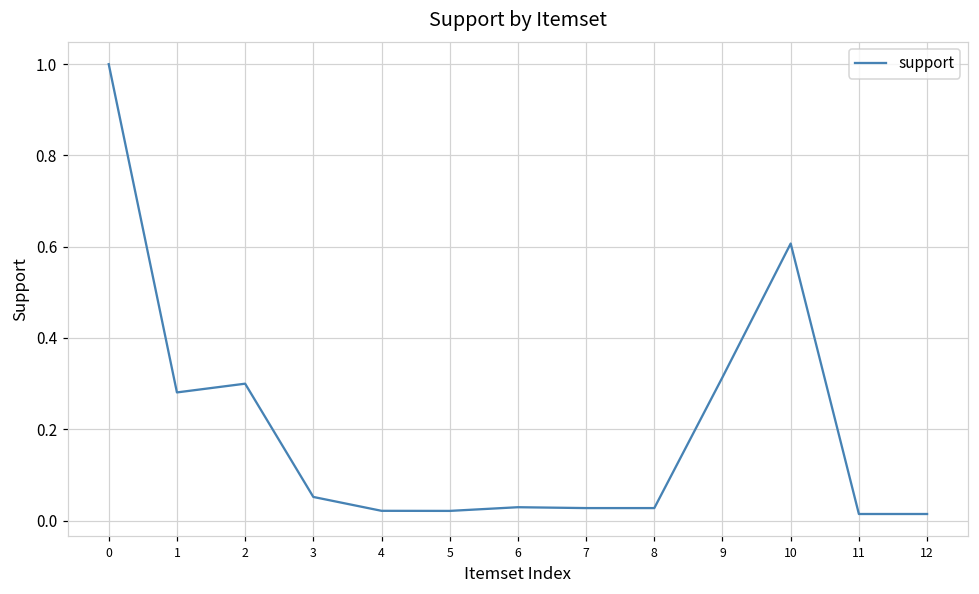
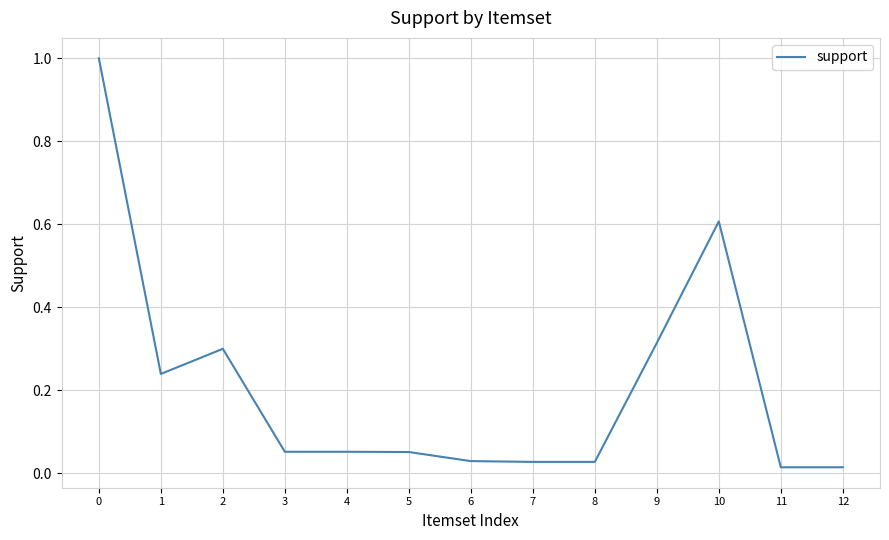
1: 0.28 -> 0.24
4: 0.02 -> 0.05
5: 0.02 -> 0.05
